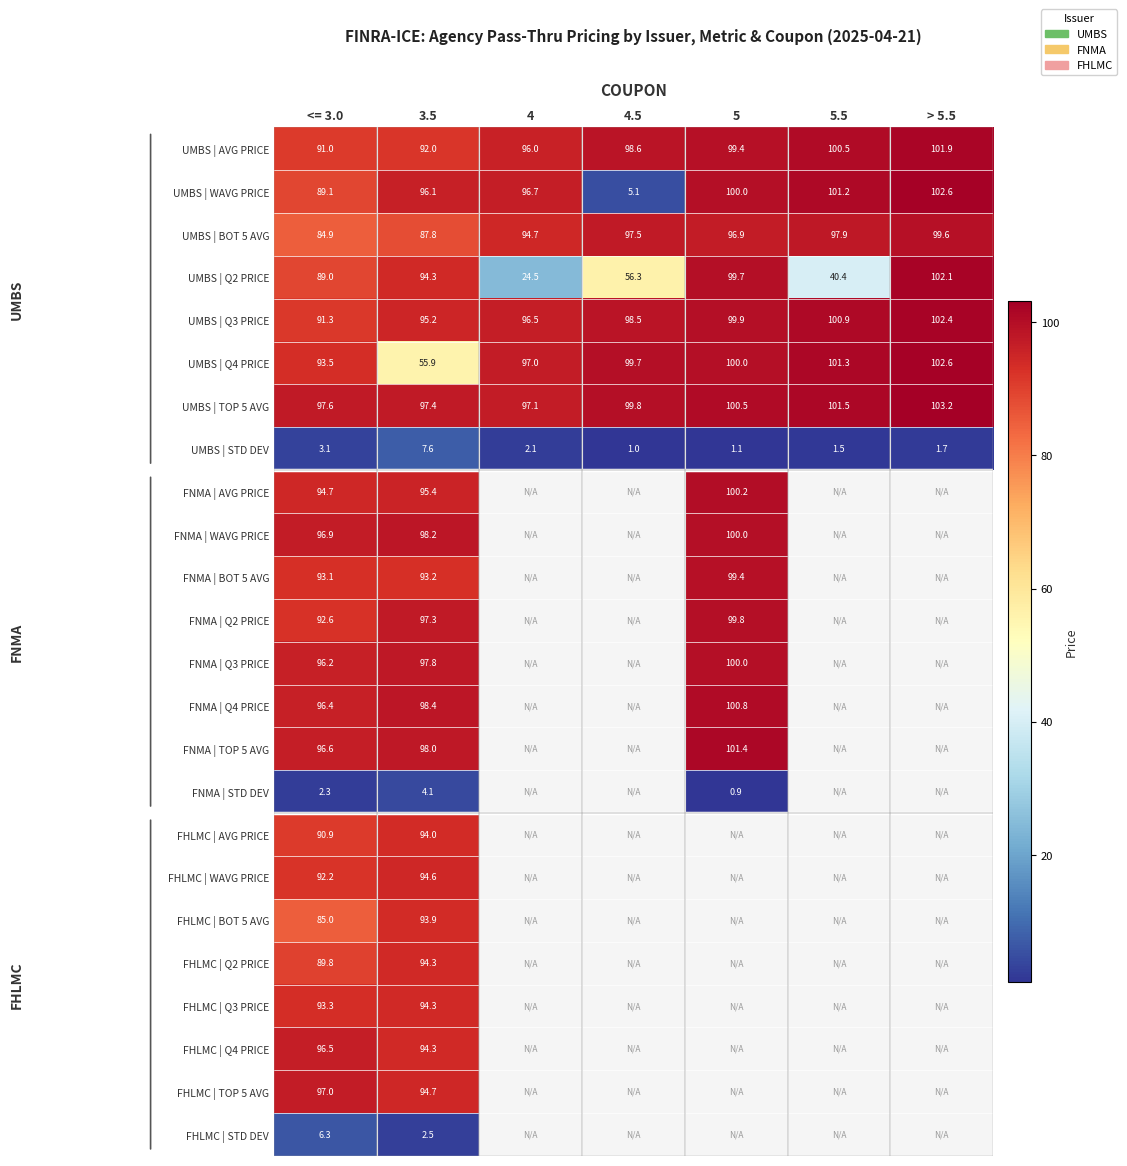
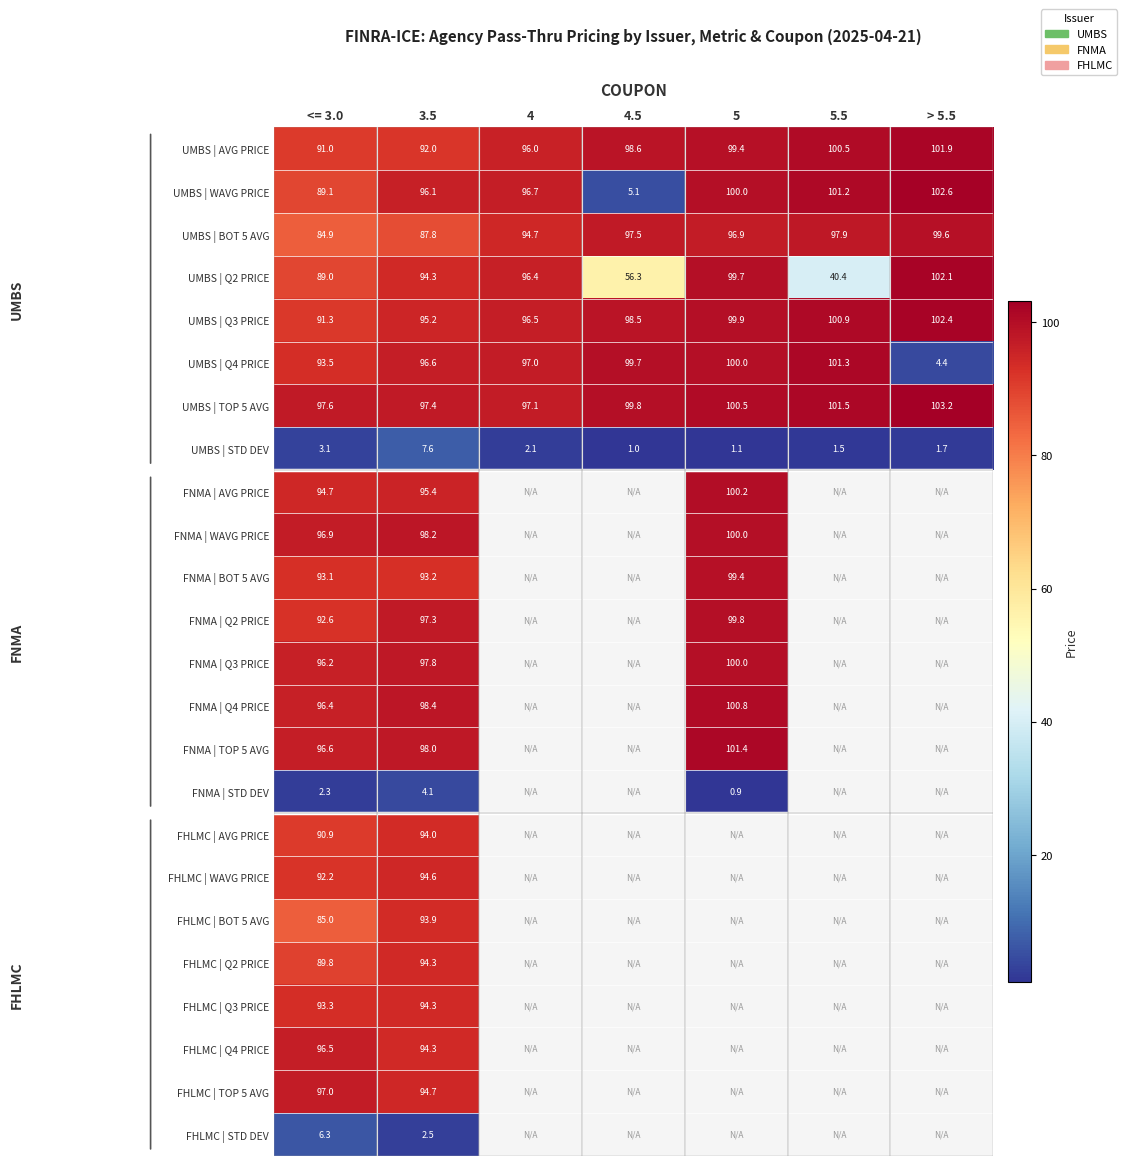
UMBS | Q2 PRICE, 4: 24.5 -> 96.4
UMBS | Q4 PRICE, 3.5: 55.9 -> 96.6
UMBS | Q4 PRICE, > 5.5: 102.6 -> 4.4
